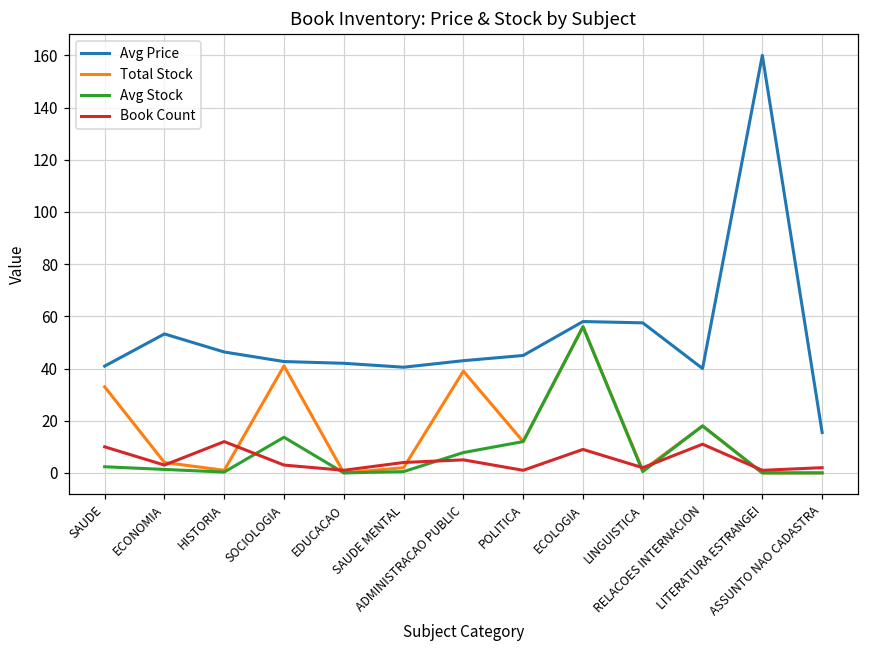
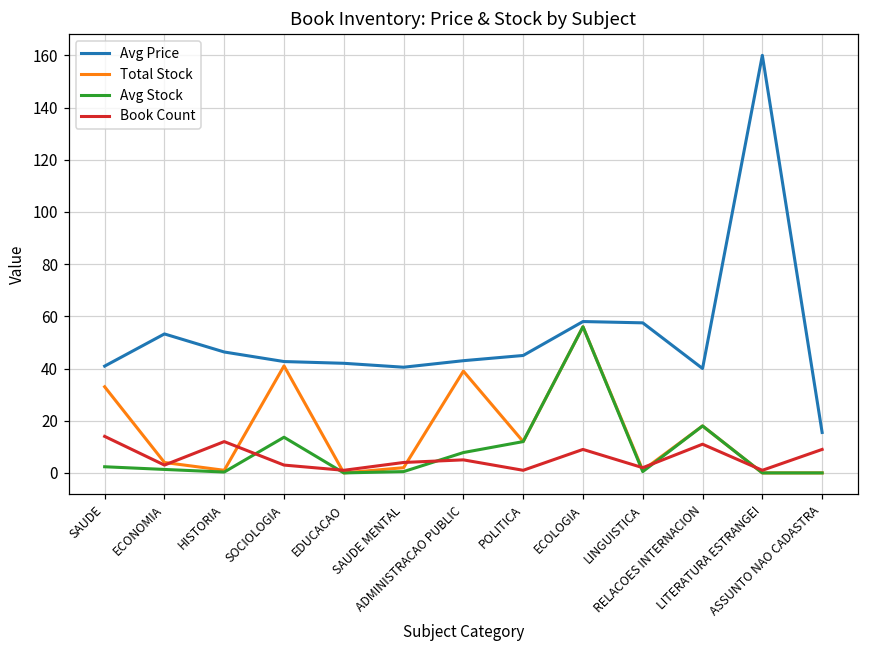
Book Count, SAUDE: 10 -> 14
Book Count, ASSUNTO NAO CADASTRA: 2 -> 9
